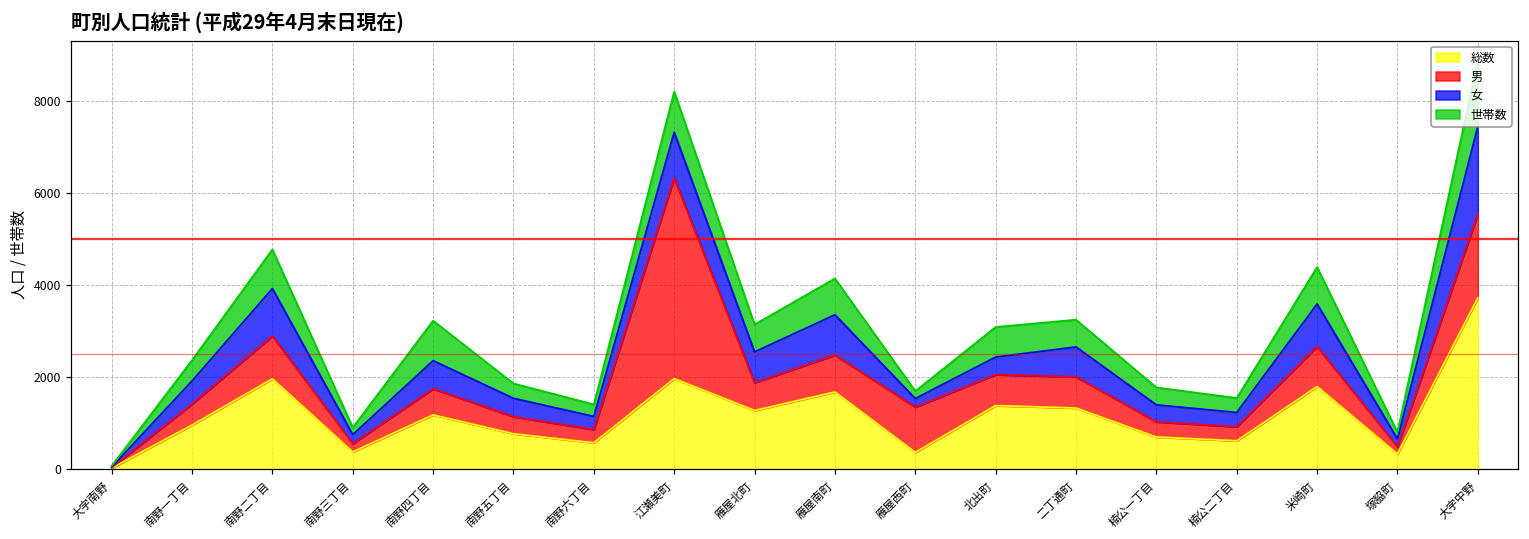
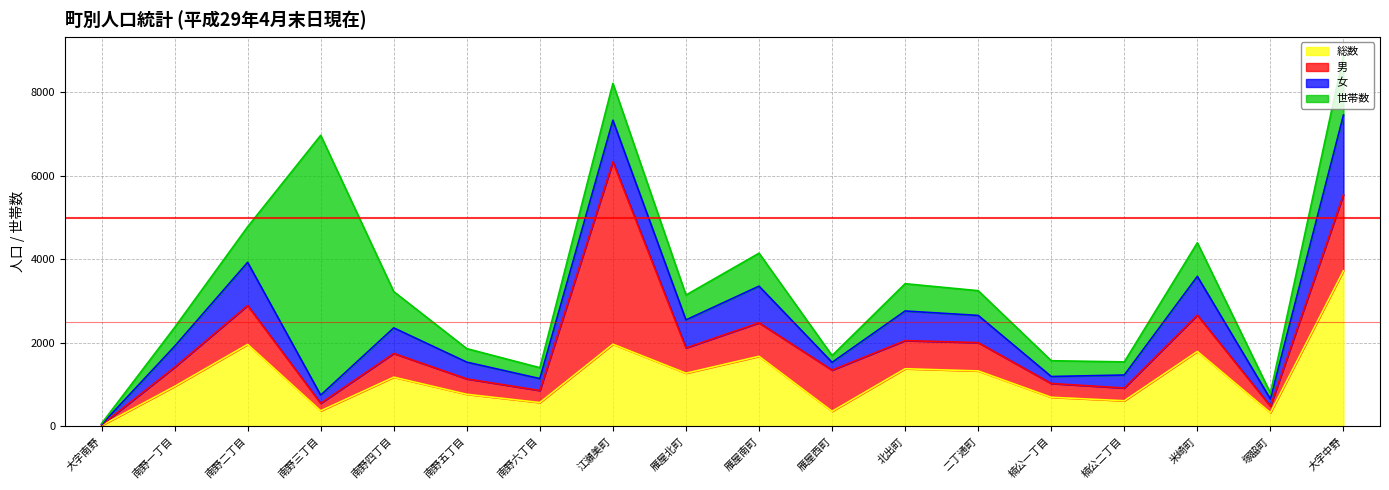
世帯数, 南野三丁目: 200 -> 6200
女, 北出町: 400 -> 700
女, 楠公一丁目: 400 -> 200
